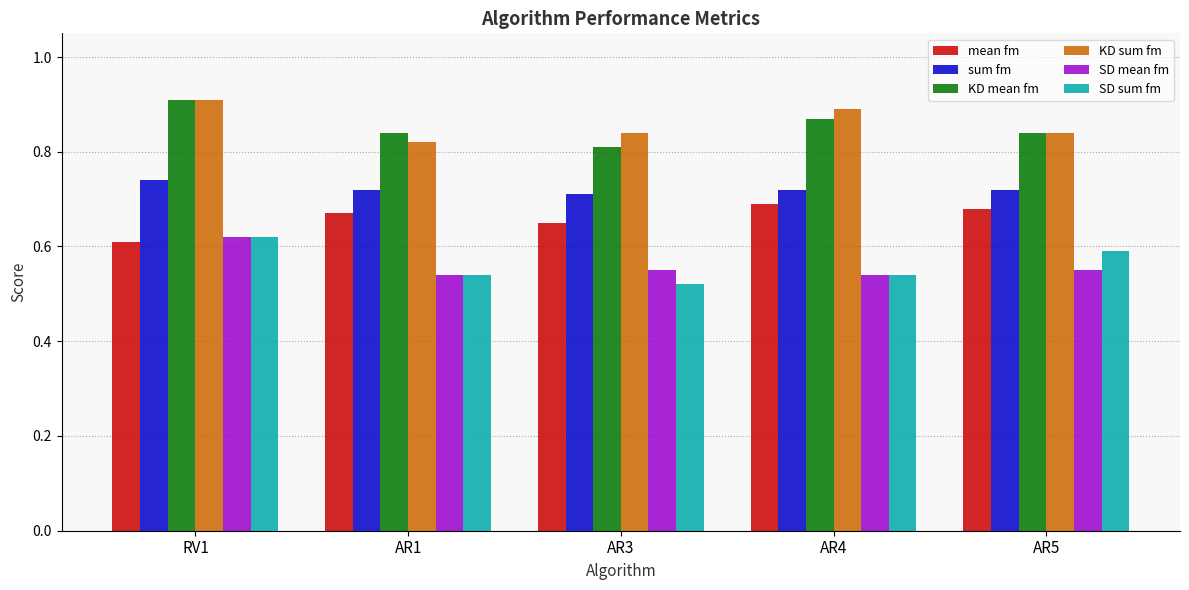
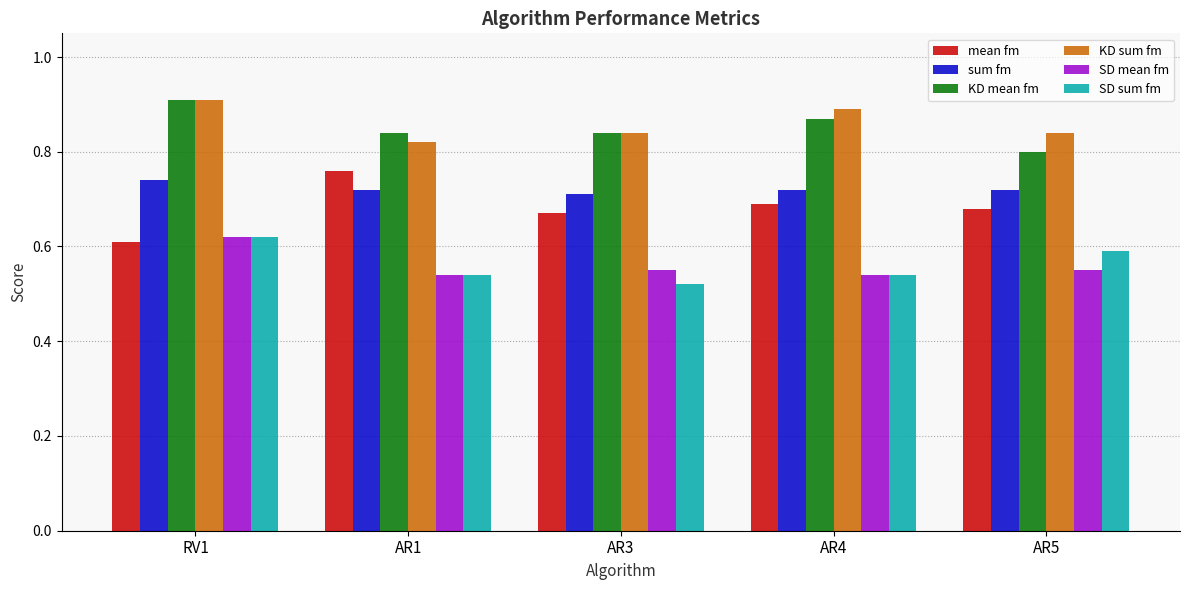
mean fm, AR1: 0.67 -> 0.76
mean fm, AR3: 0.65 -> 0.67
KD mean fm, AR3: 0.81 -> 0.84
KD mean fm, AR5: 0.84 -> 0.80
